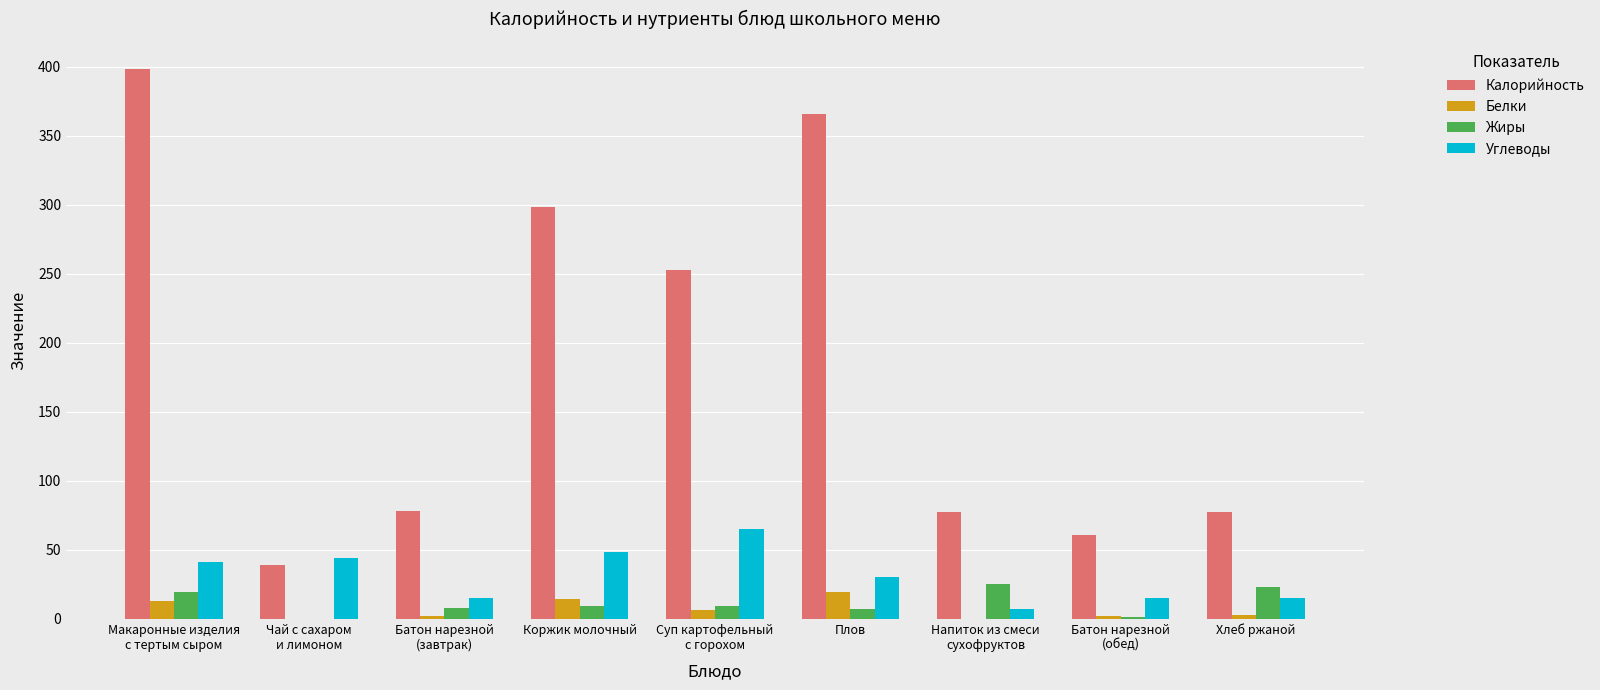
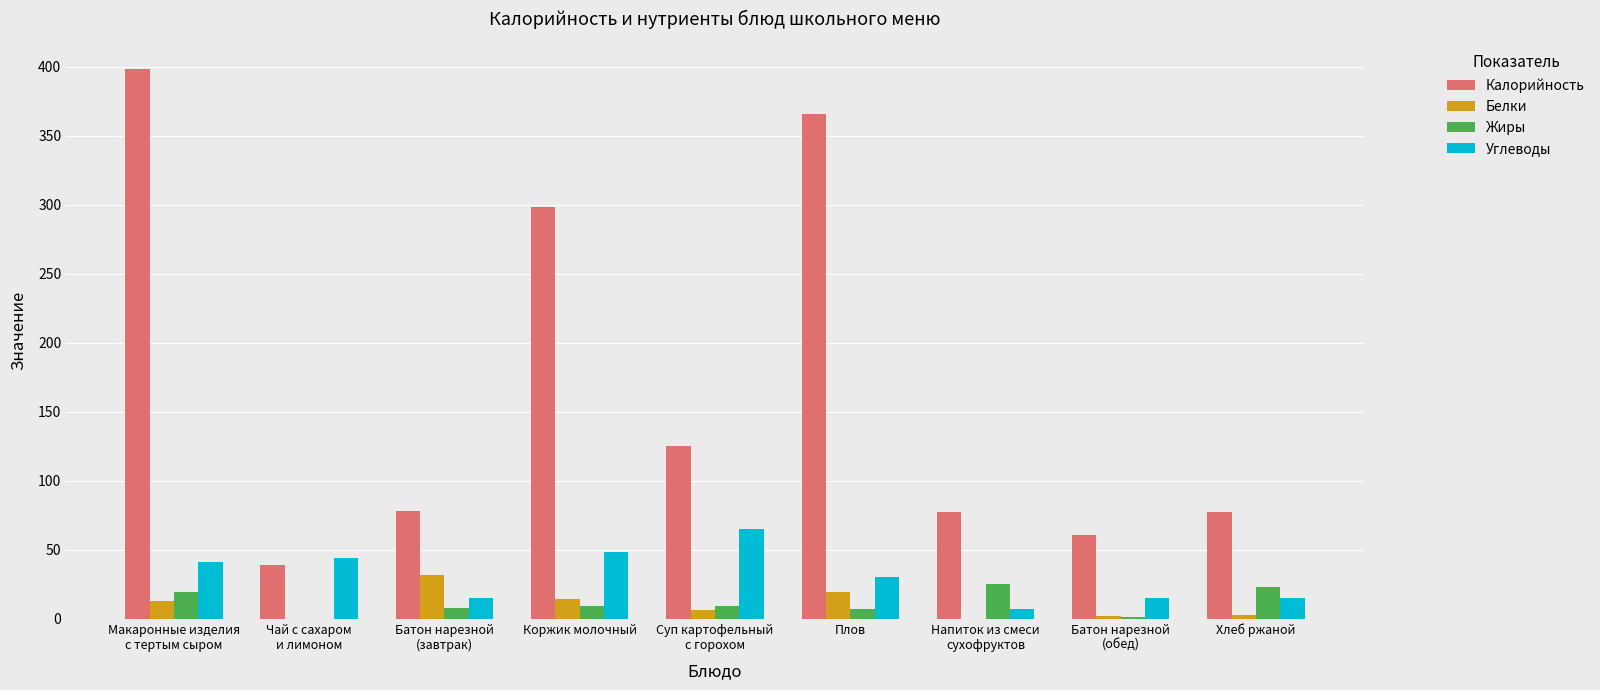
Белки, Батон нарезной (завтрак): 2 -> 32
Калорийность, Суп картофельный с горохом: 253 -> 125
